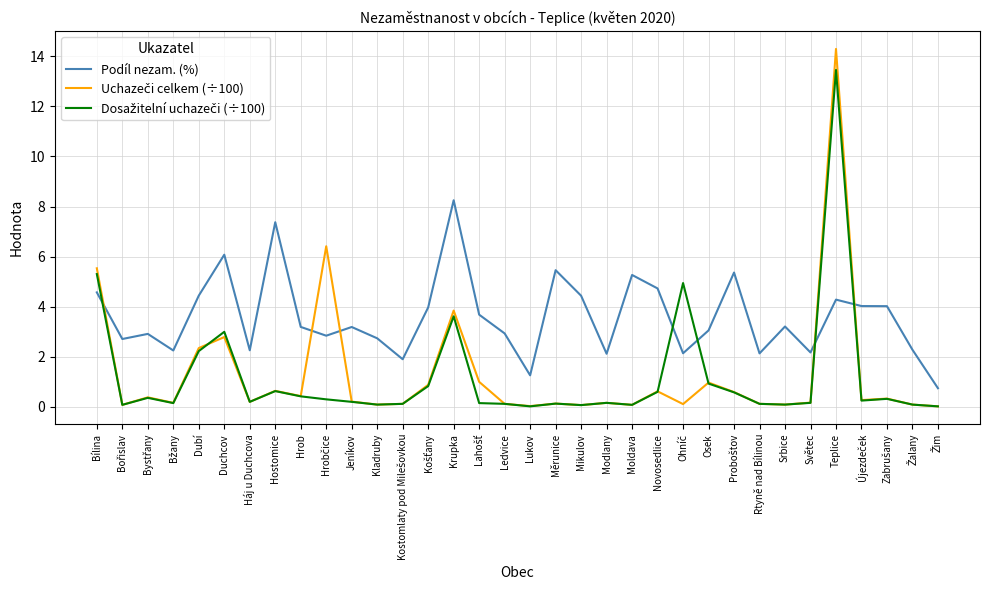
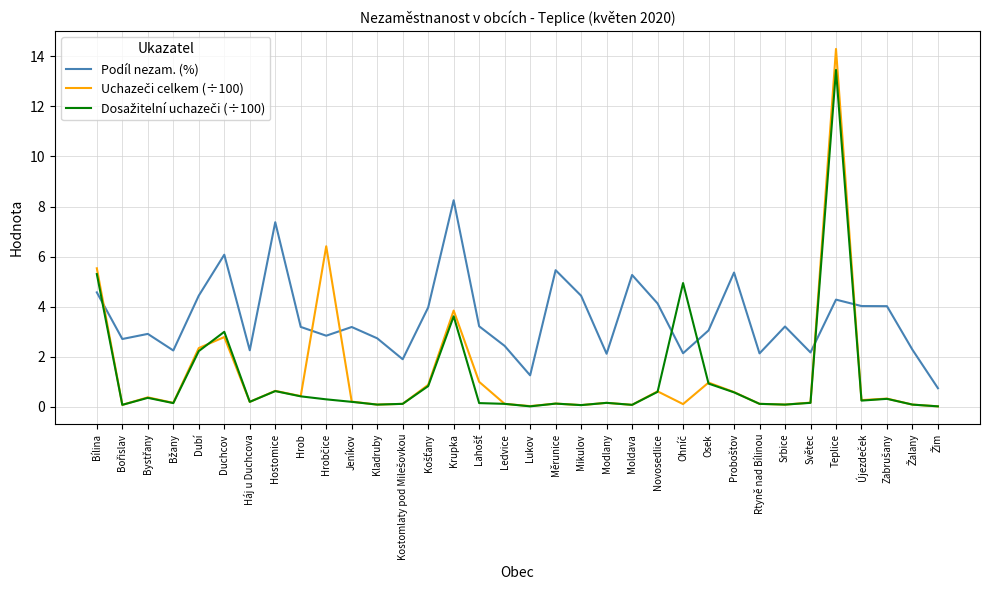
Podíl nezam. (%), Lahošť: 3.7 -> 3.2
Podíl nezam. (%), Ledvice: 2.9 -> 2.4
Podíl nezam. (%), Novosedlice: 4.7 -> 4.1
